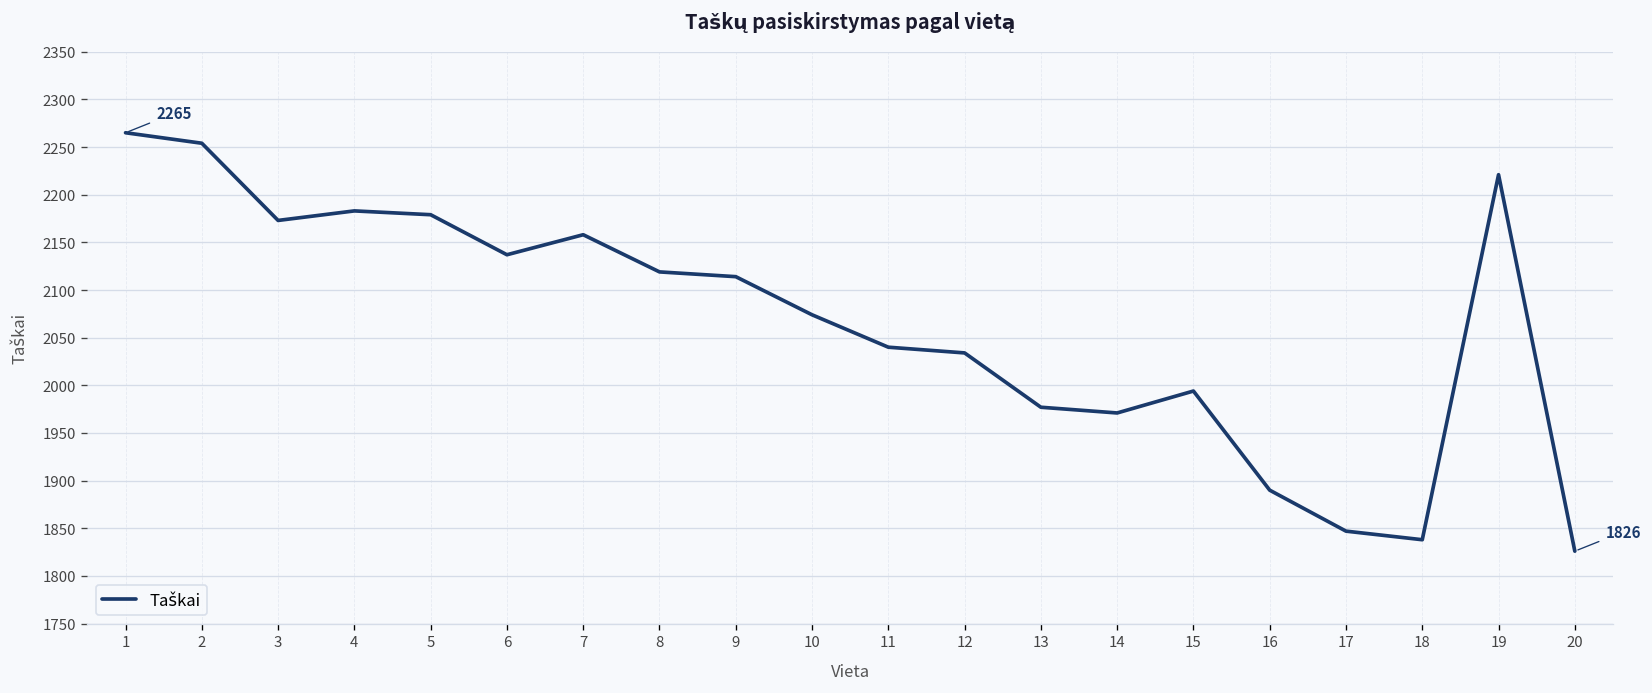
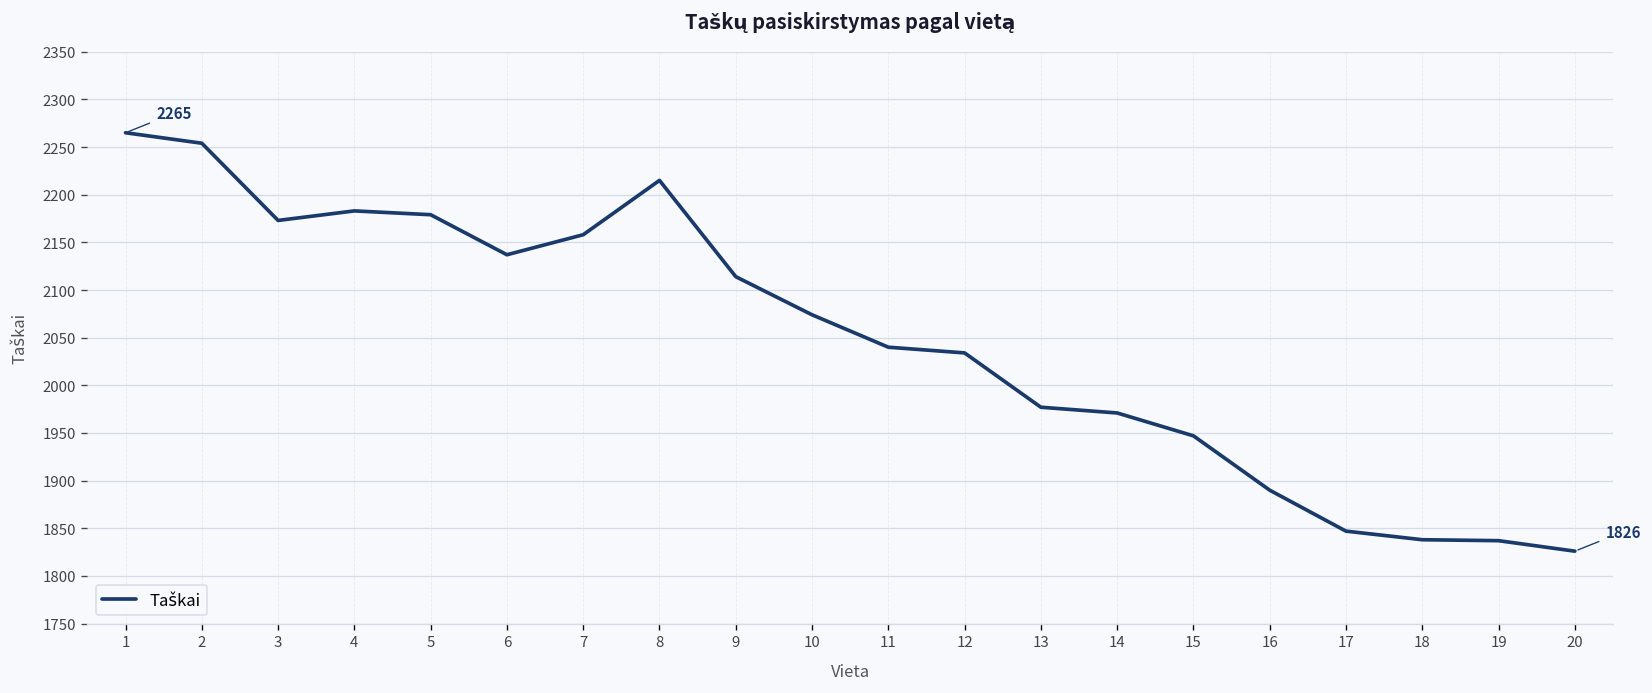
8: 2120 -> 2220
15: 1990 -> 1950
19: 2220 -> 1840
